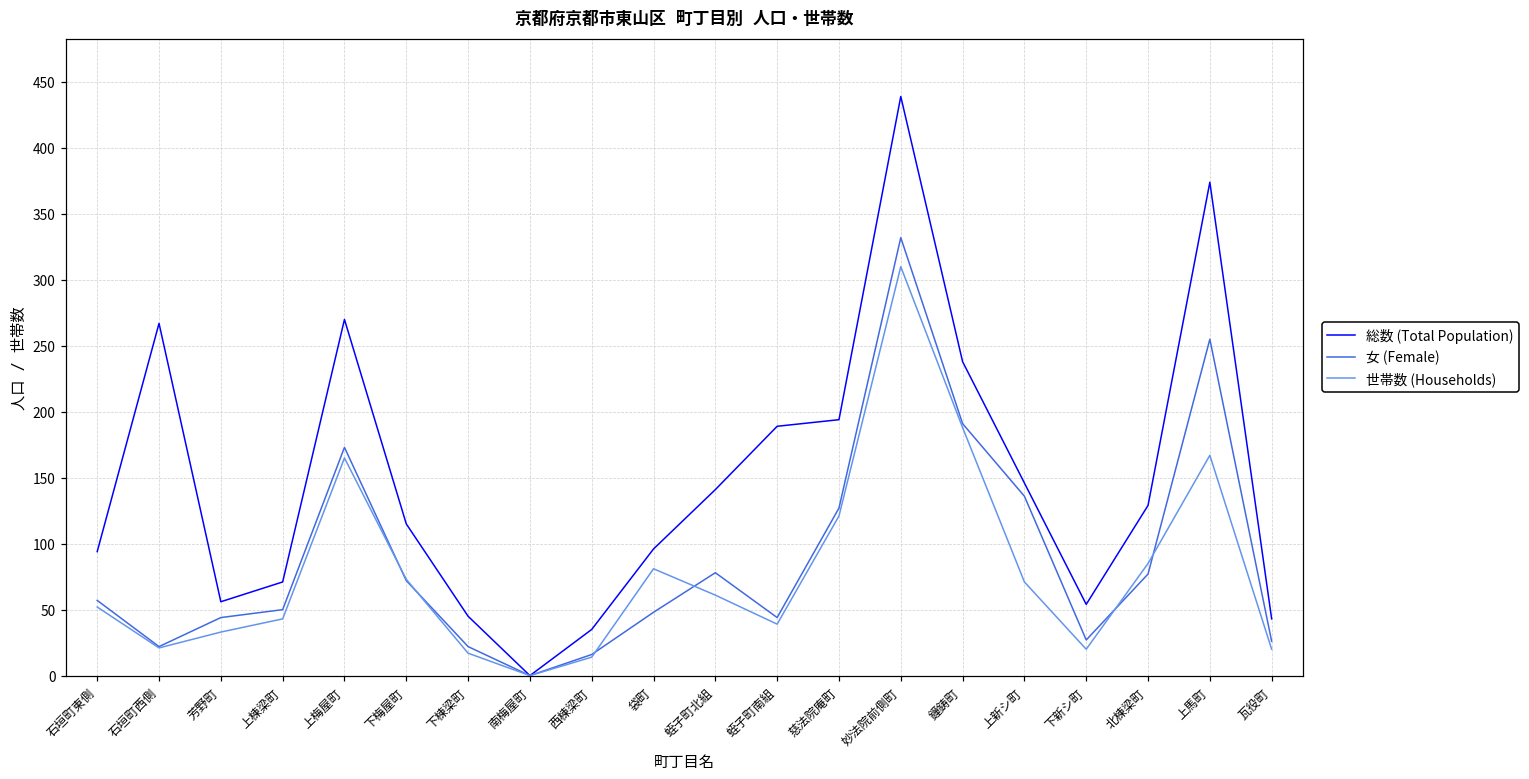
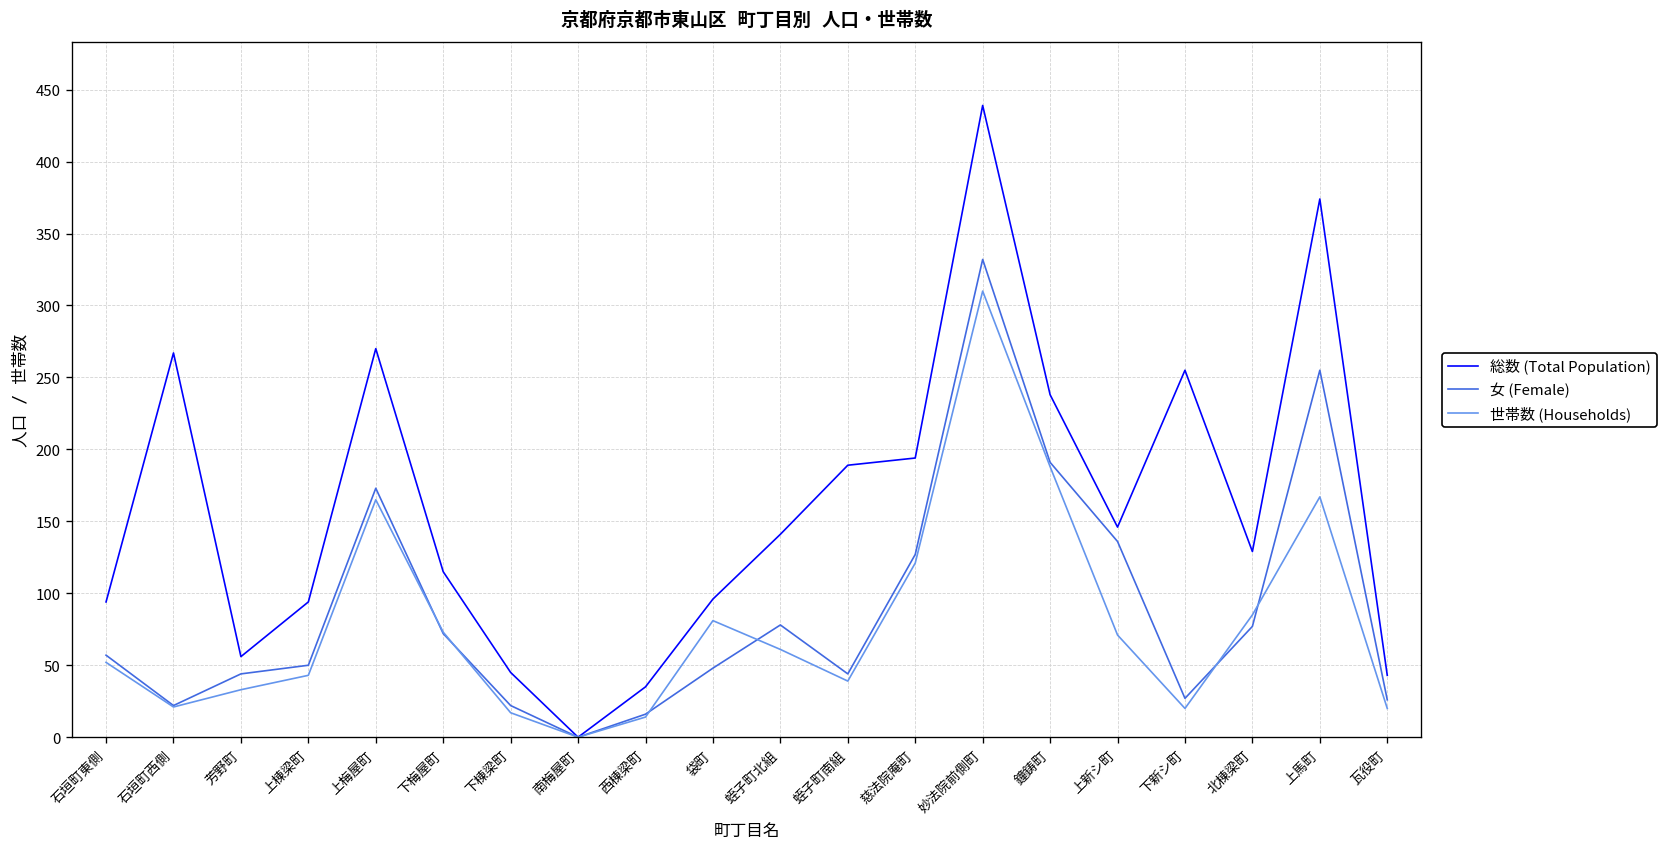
総数 (Total Population), 上棟梁町: 71 -> 94
総数 (Total Population), 下新シ町: 54 -> 255
